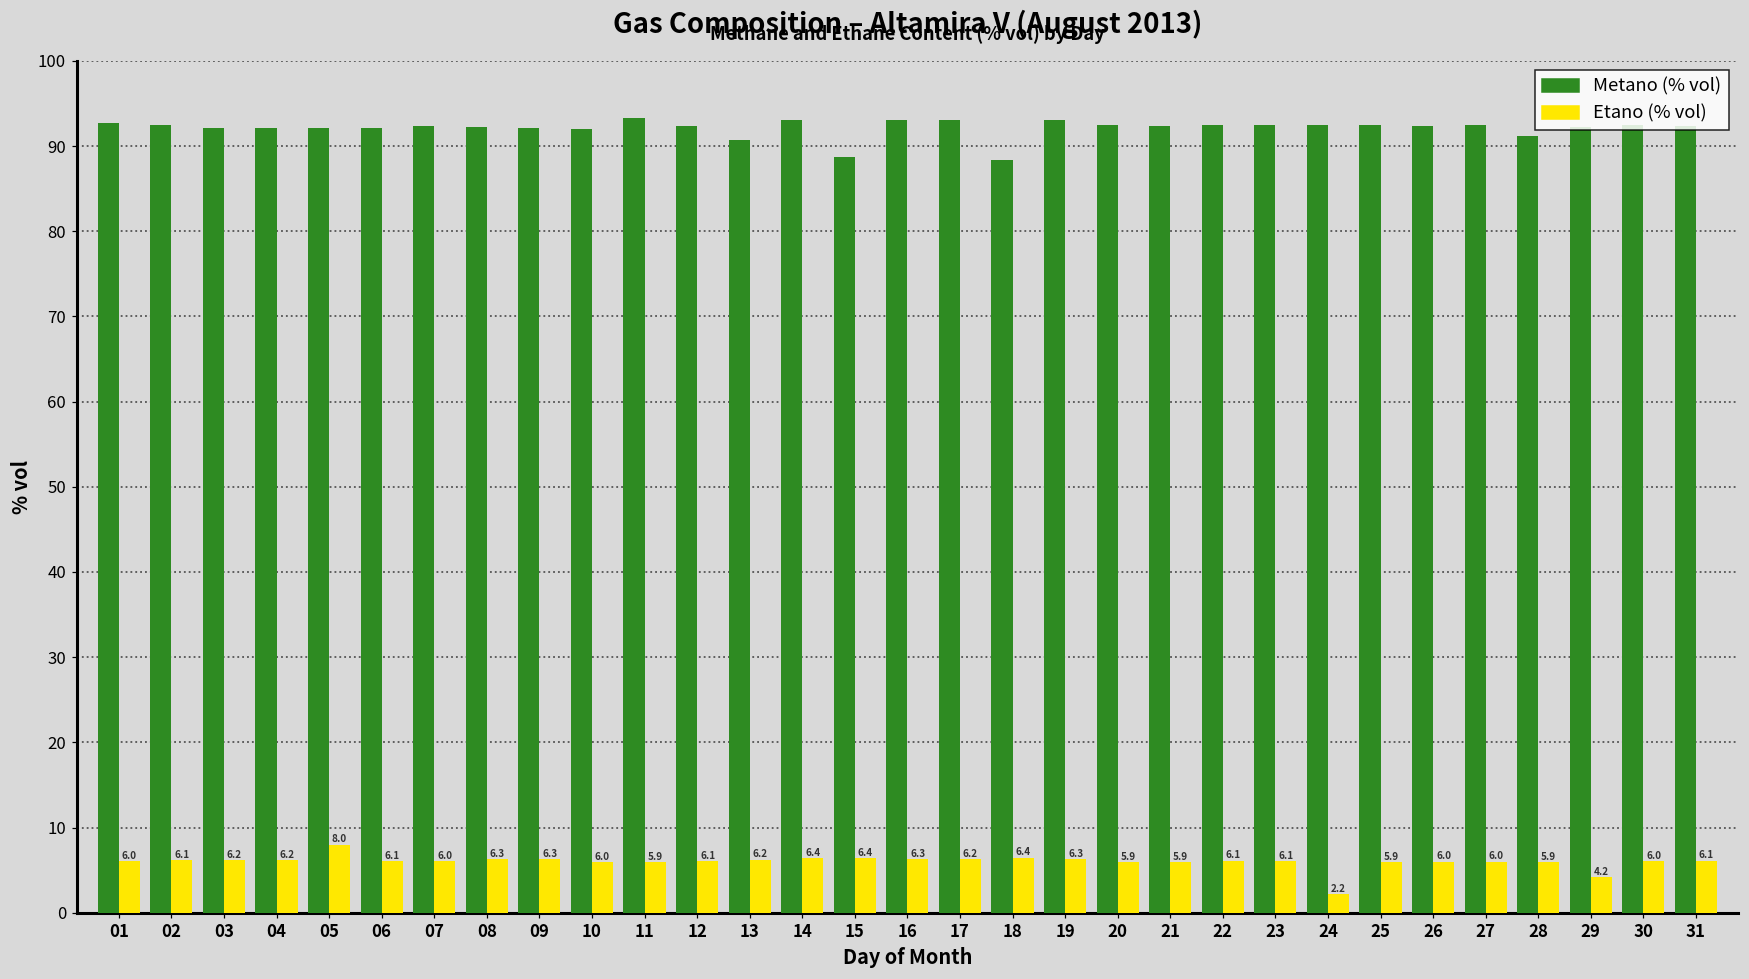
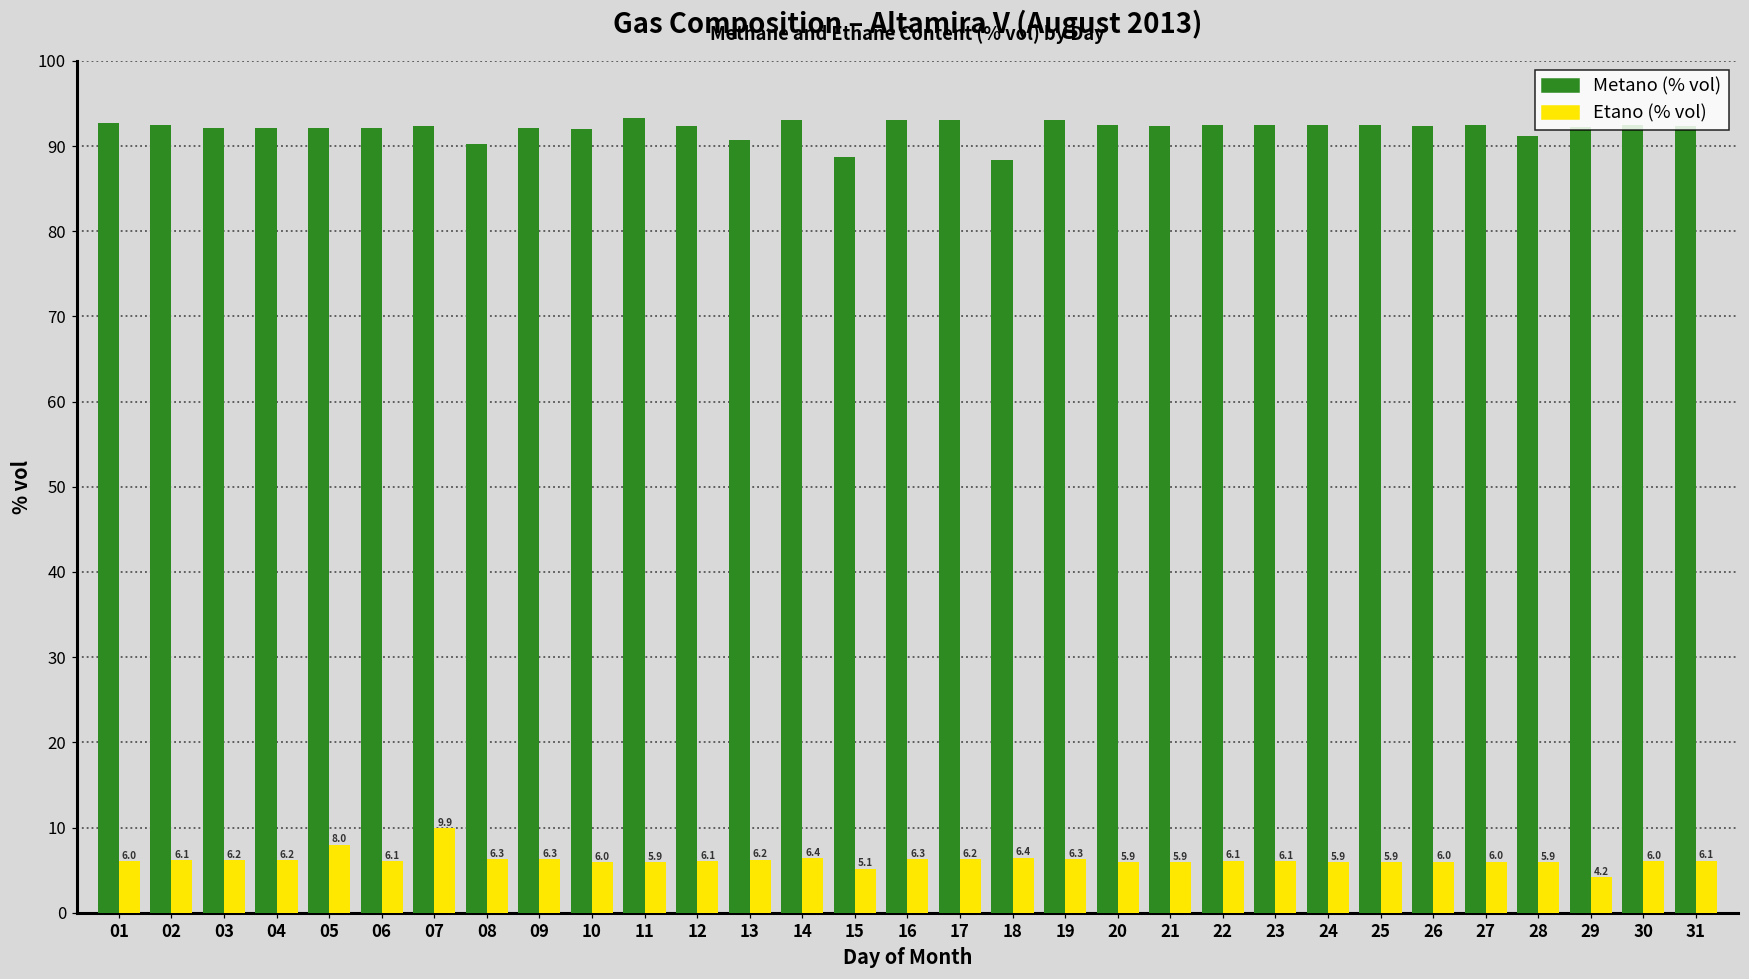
Etano (% vol), 07: 6.0 -> 9.9
Metano (% vol), 08: 92 -> 90
Etano (% vol), 15: 6.4 -> 5.1
Etano (% vol), 24: 2.2 -> 5.9
